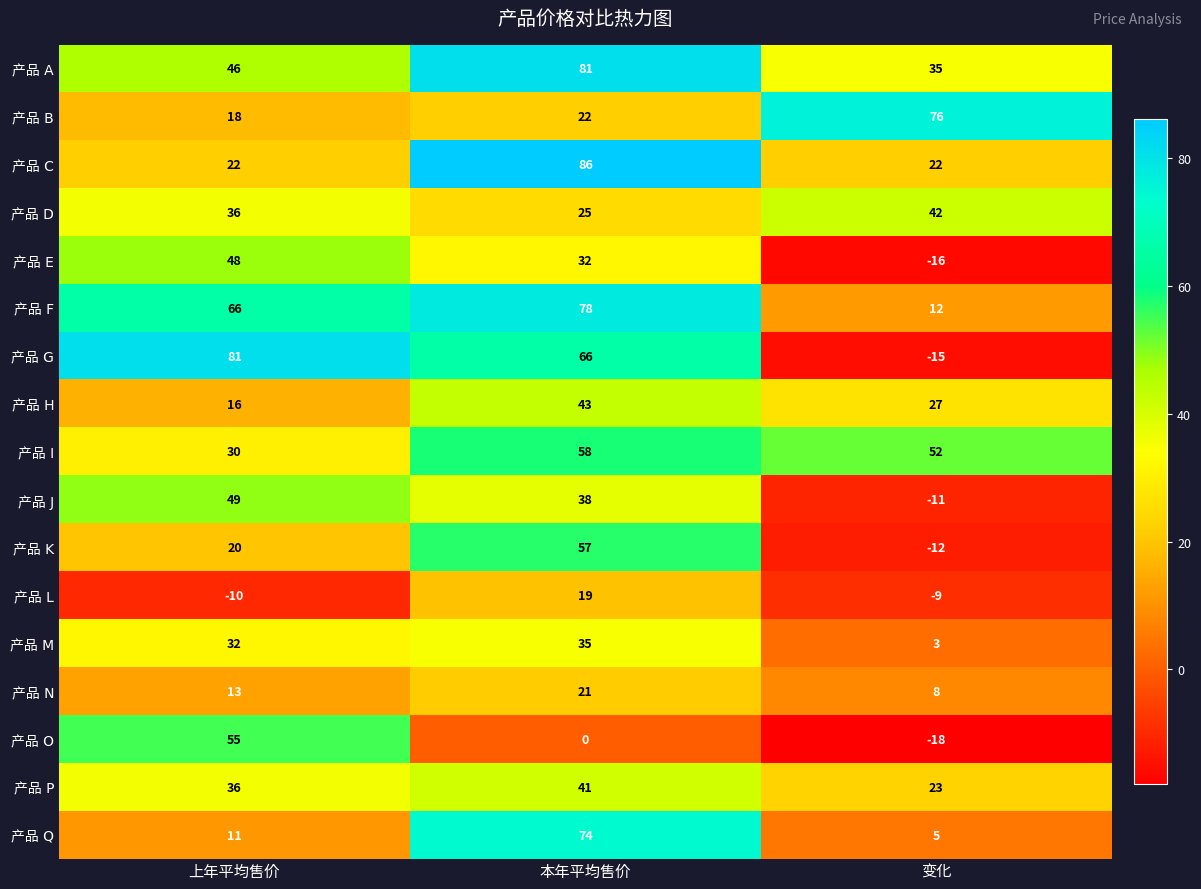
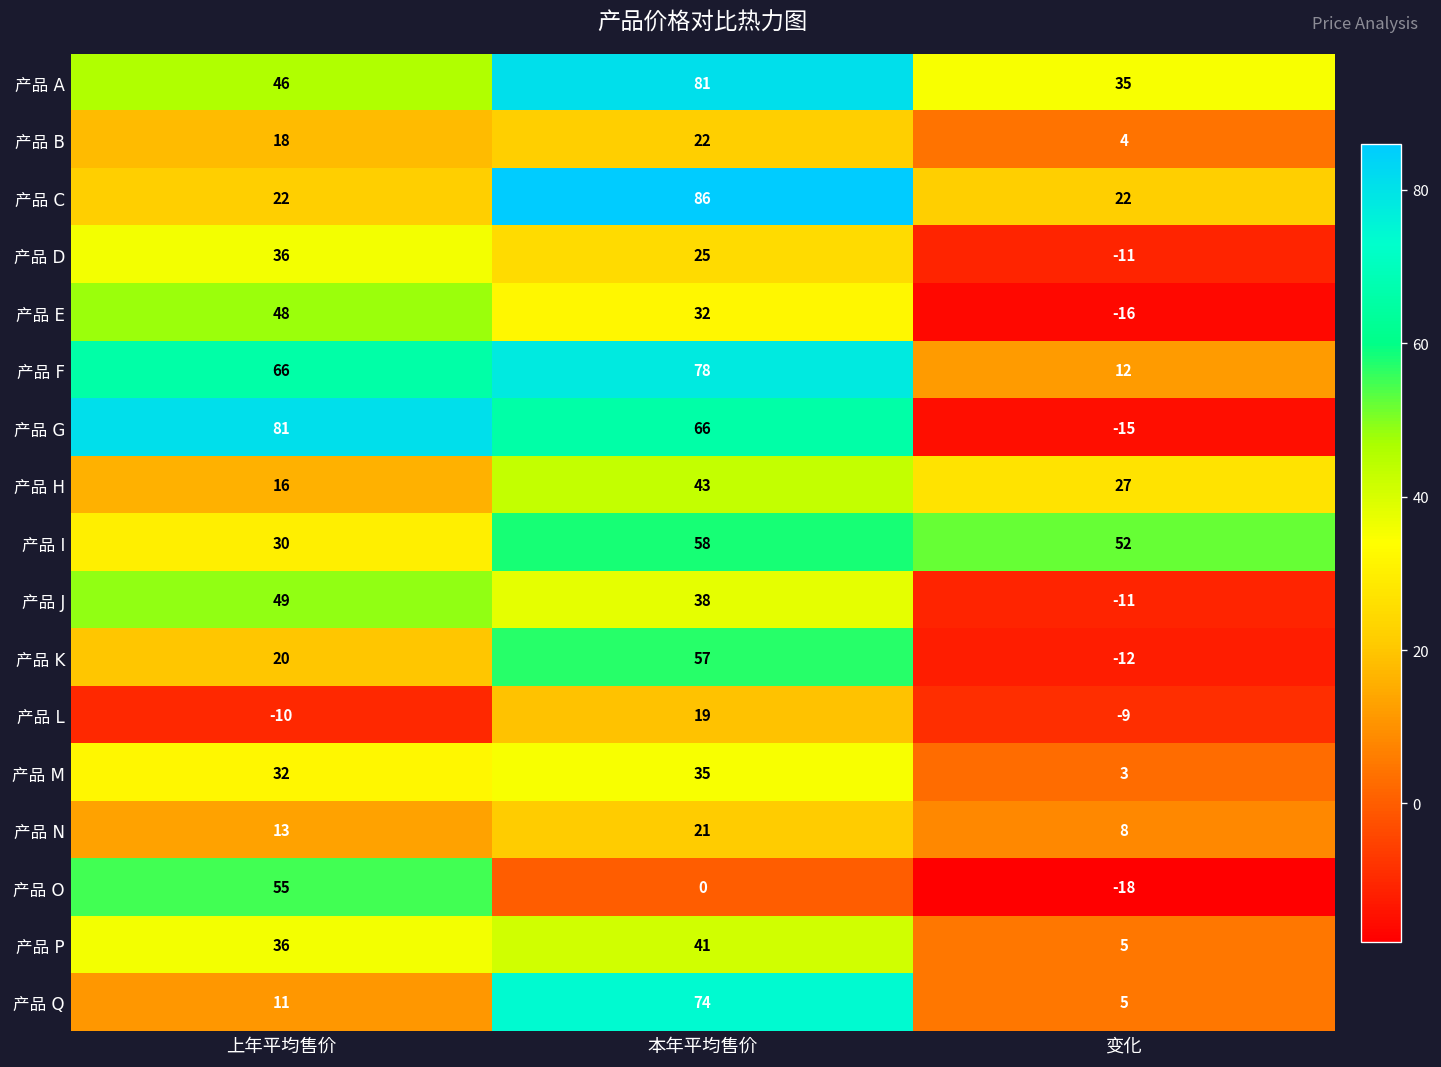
产品 B, 变化: 76 -> 4
产品 D, 变化: 42 -> -11
产品 P, 变化: 23 -> 5
